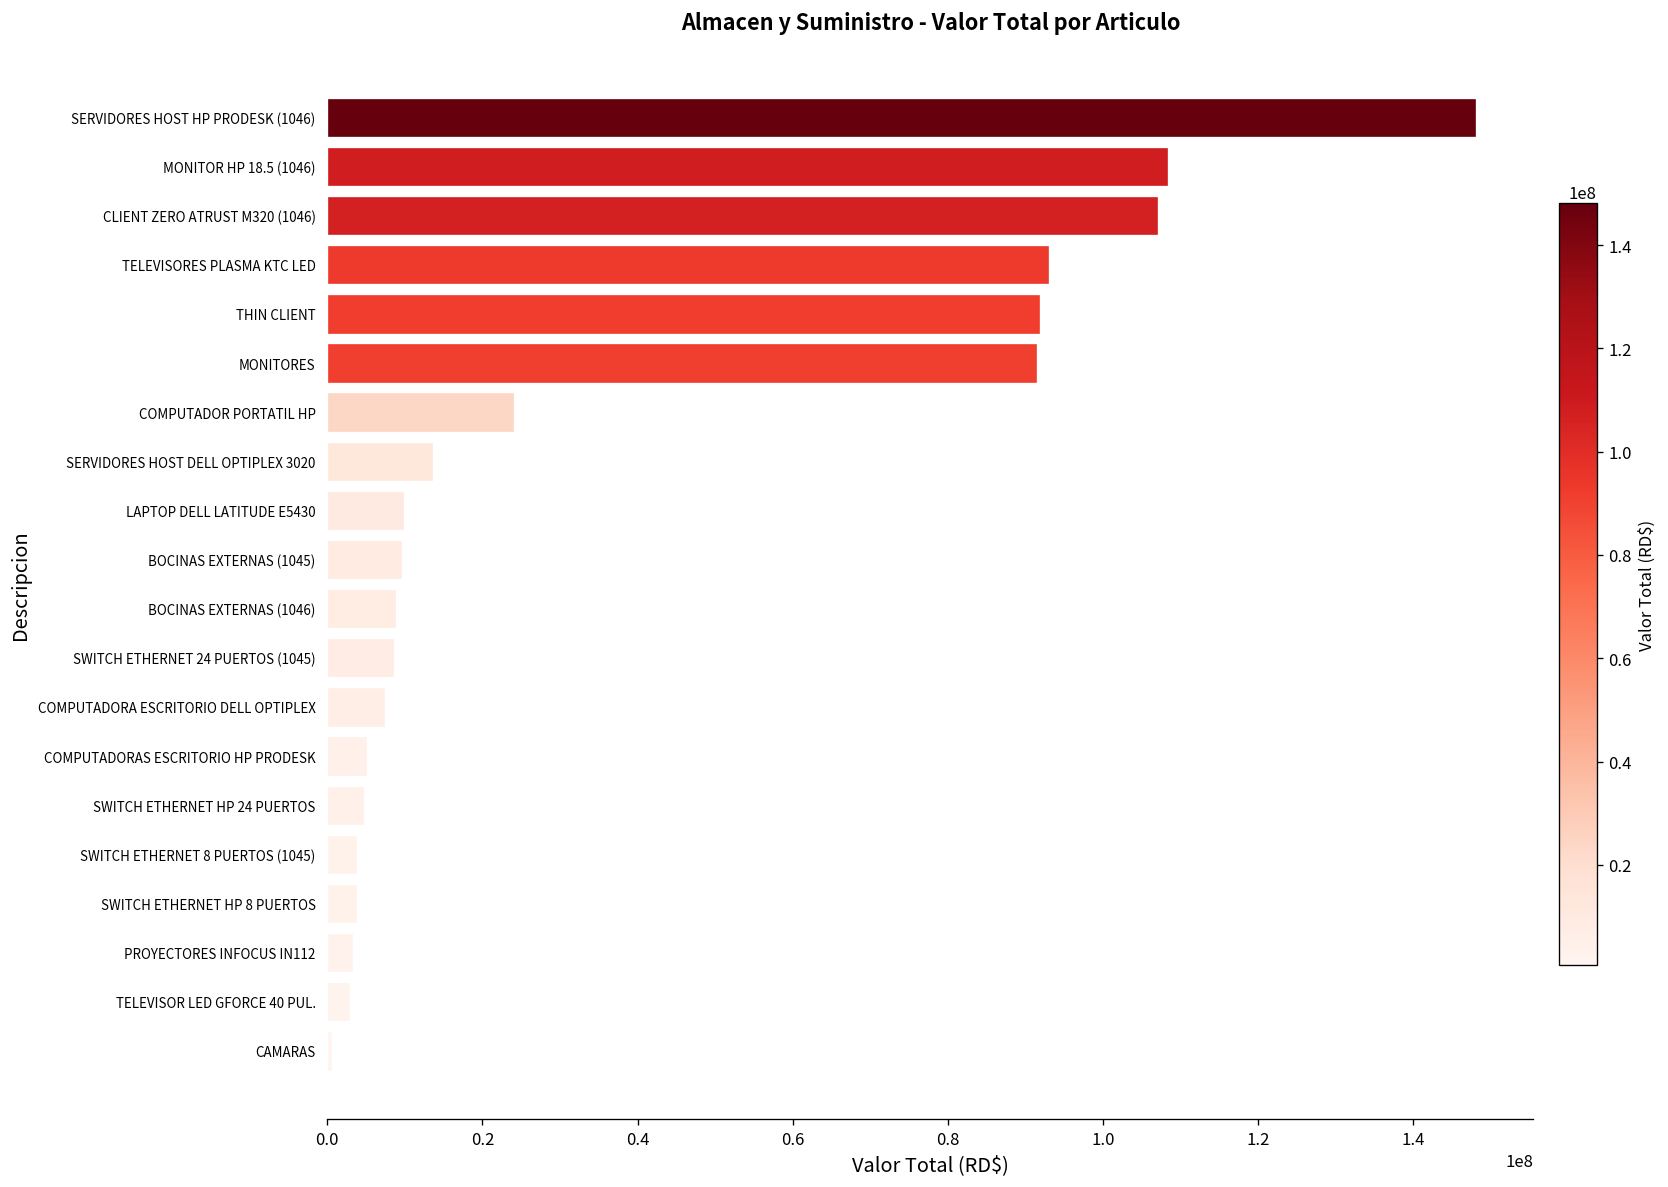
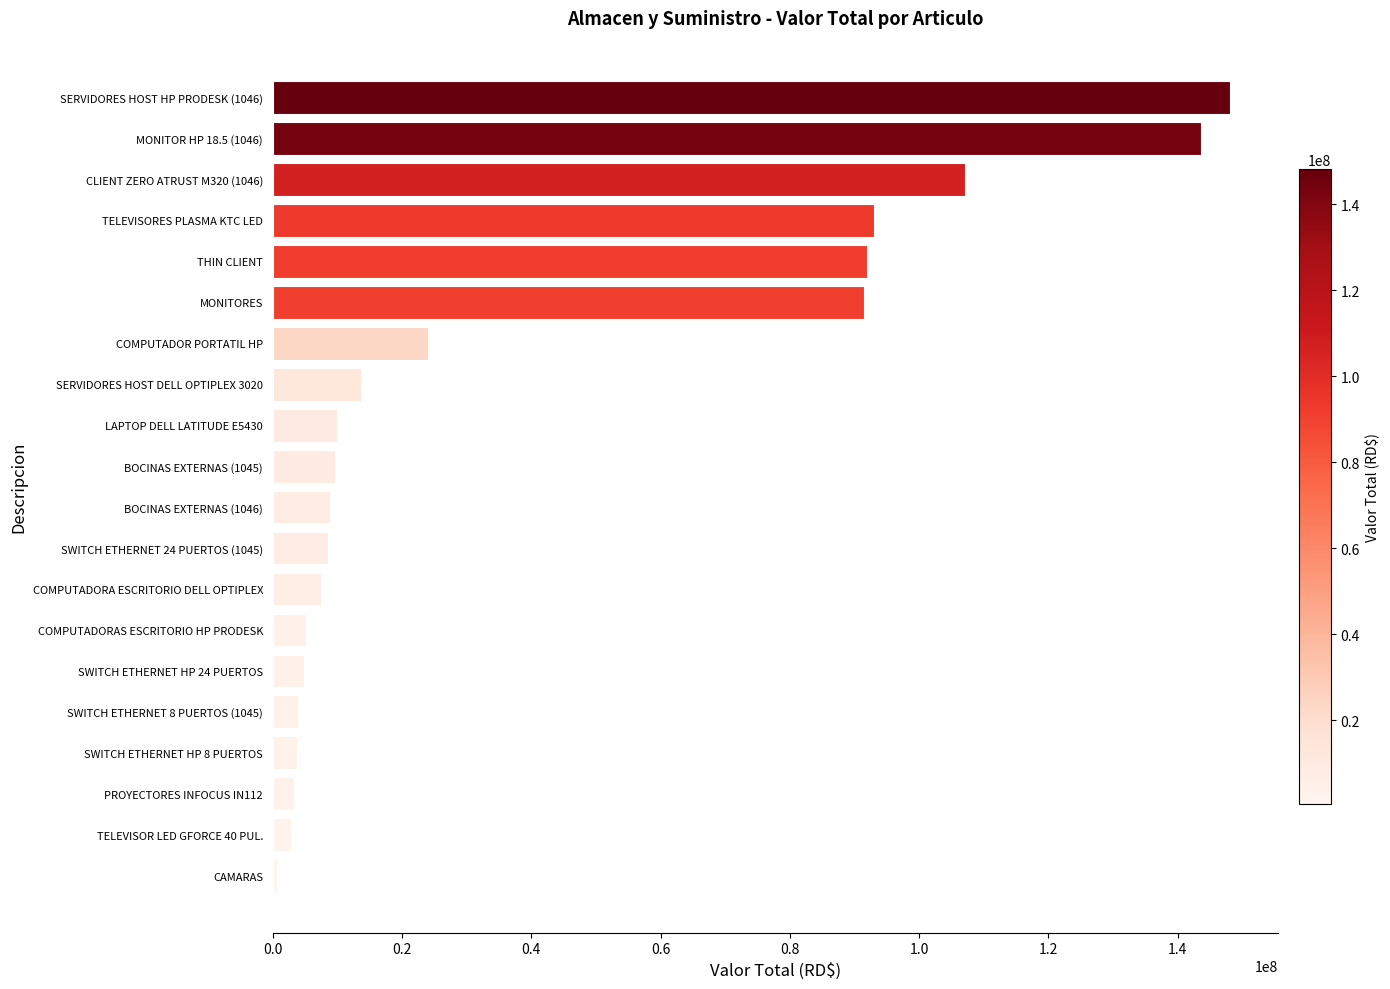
MONITOR HP 18.5 (1046): 108000000 -> 144000000
